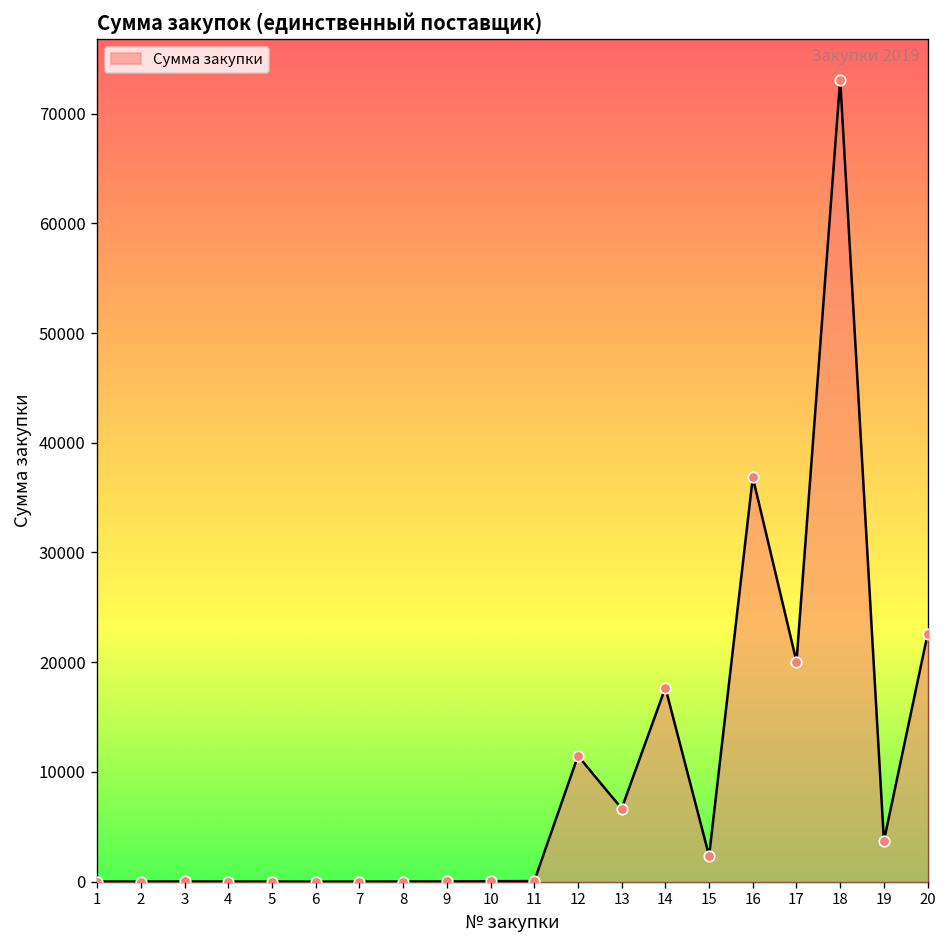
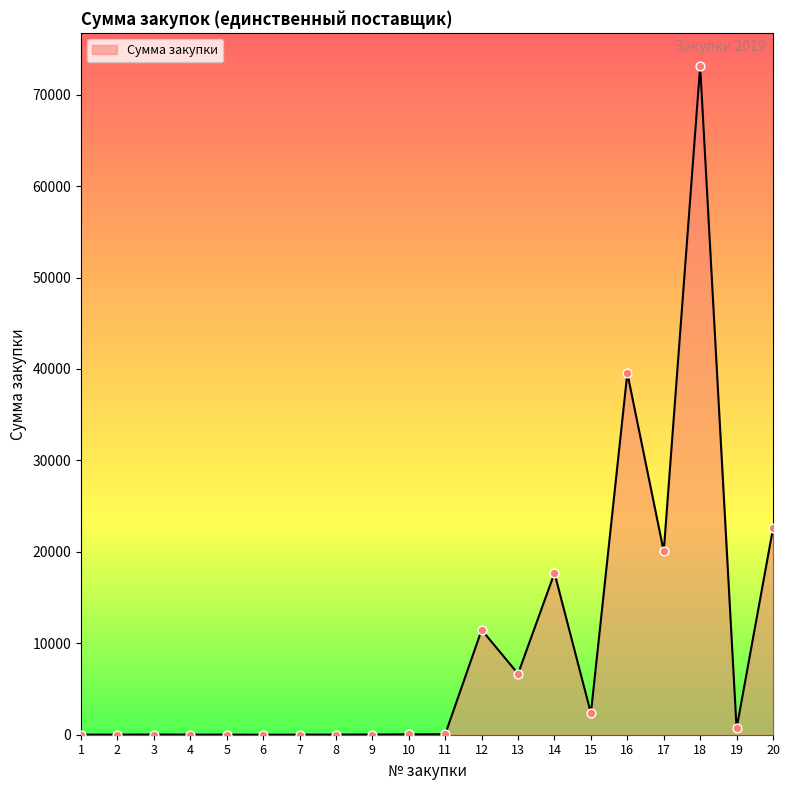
16: 37000 -> 40000
19: 4000 -> 1000
